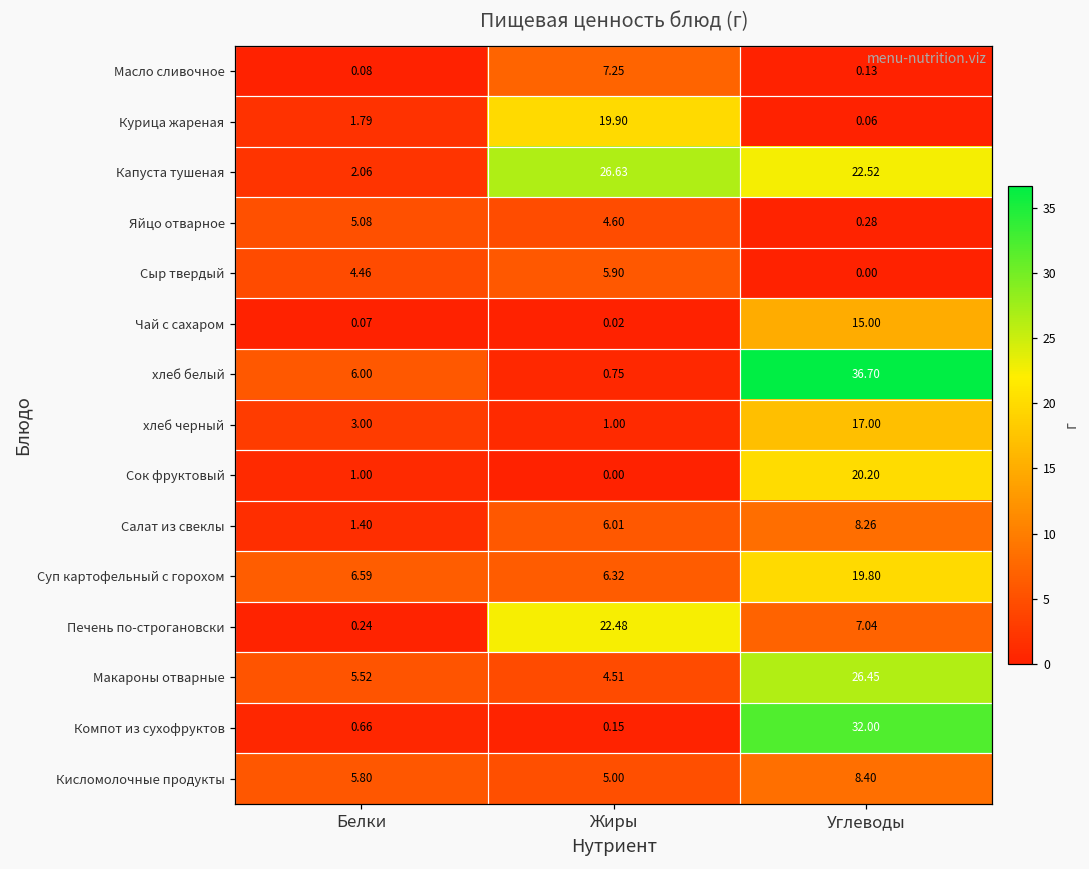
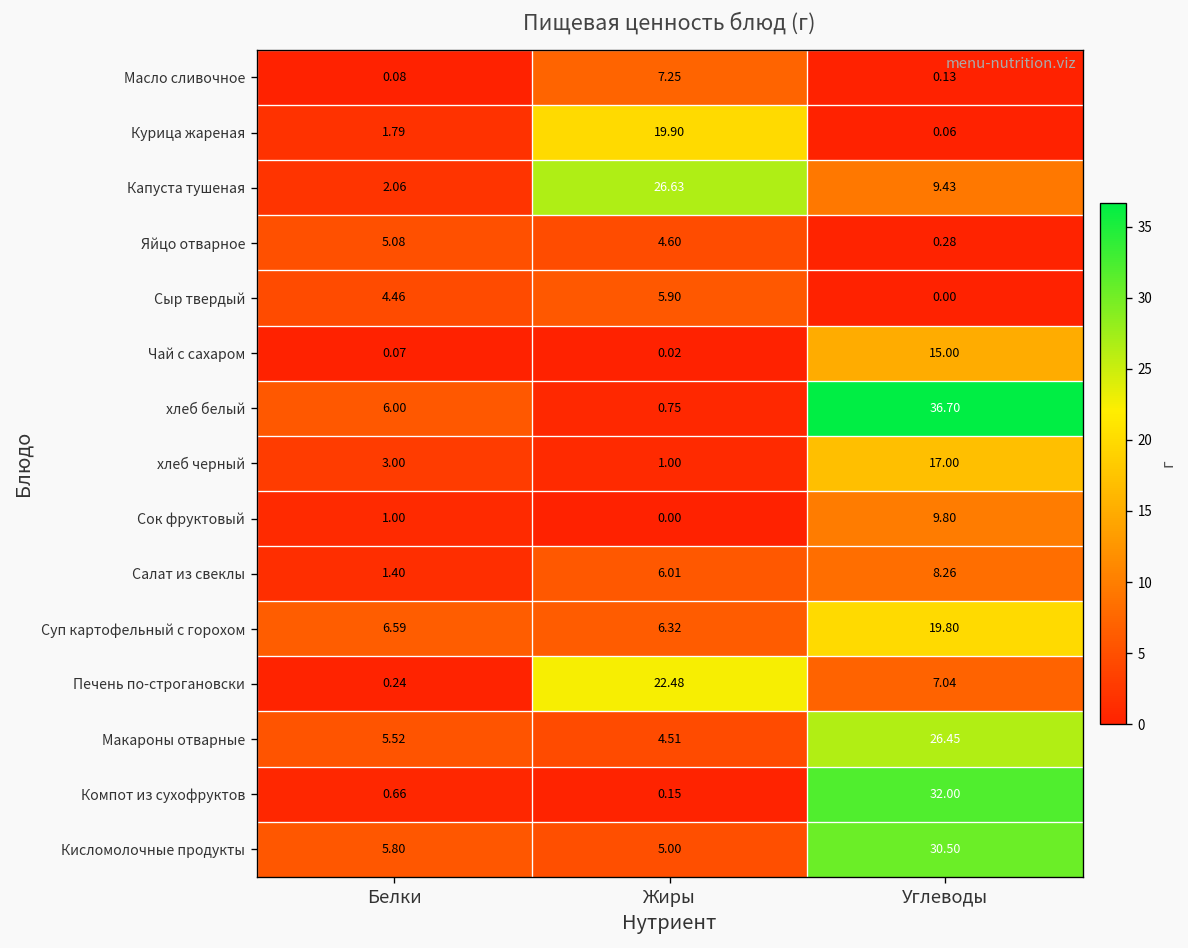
Капуста тушеная, Углеводы: 22.52 -> 9.43
Сок фруктовый, Углеводы: 20.20 -> 9.80
Кисломолочные продукты, Углеводы: 8.40 -> 30.50
